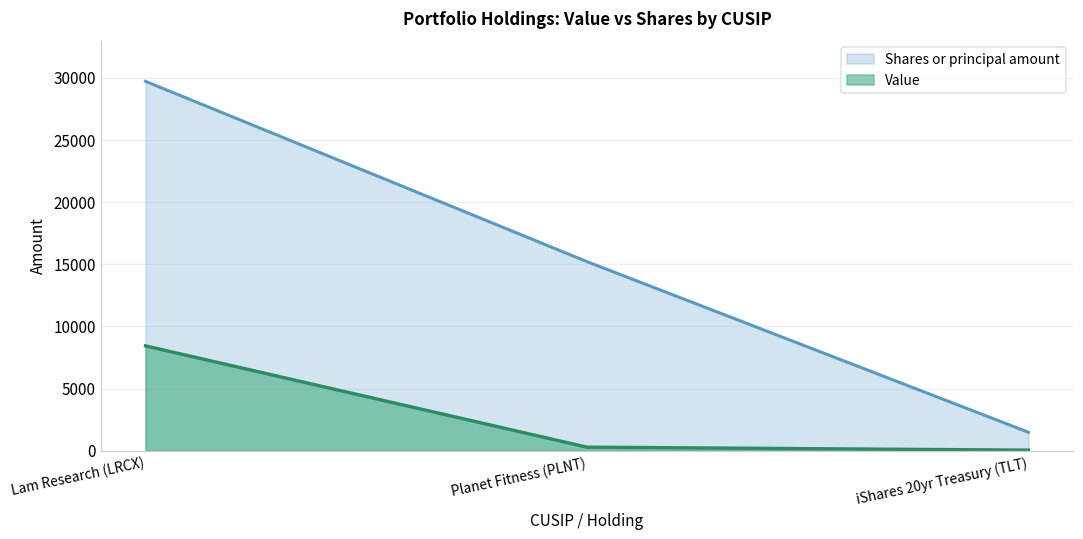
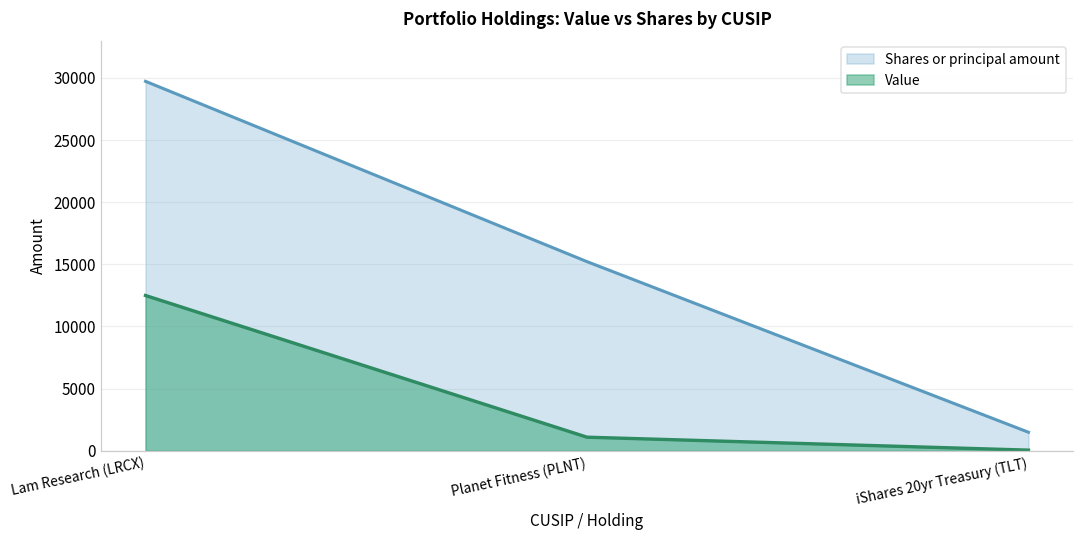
Value, Lam Research (LRCX): 8400 -> 12500
Value, Planet Fitness (PLNT): 300 -> 1100
